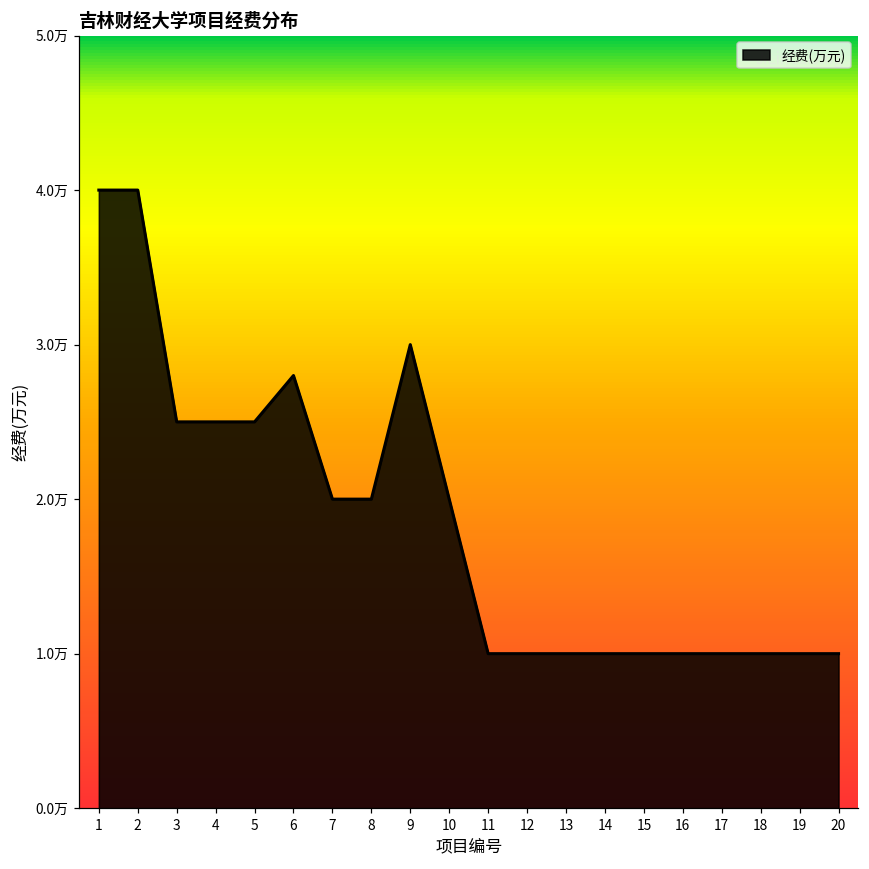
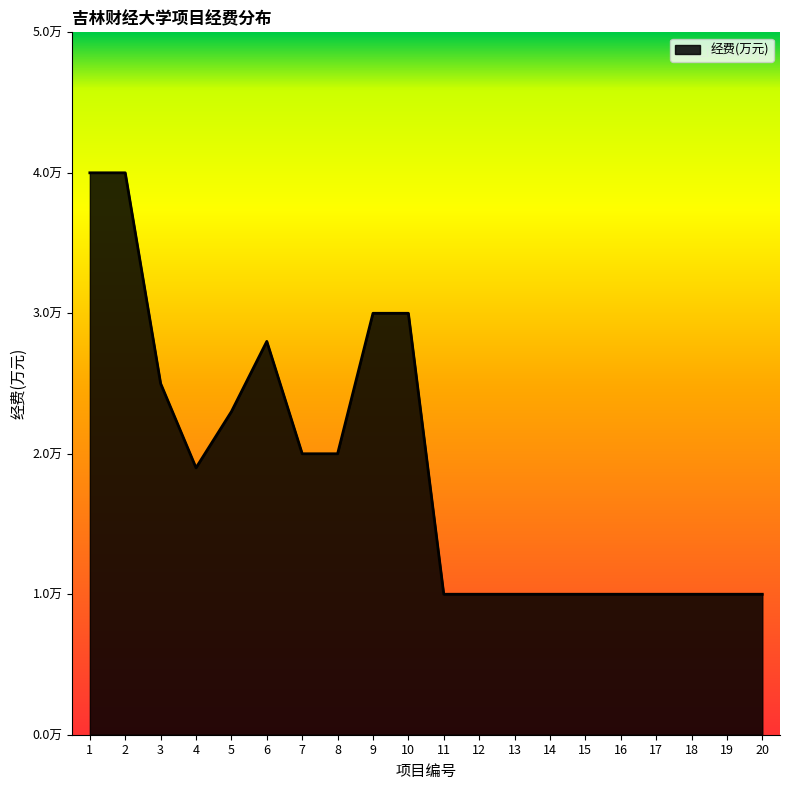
4: 2.5万 -> 1.9万
5: 2.5万 -> 2.3万
10: 2万 -> 3万
